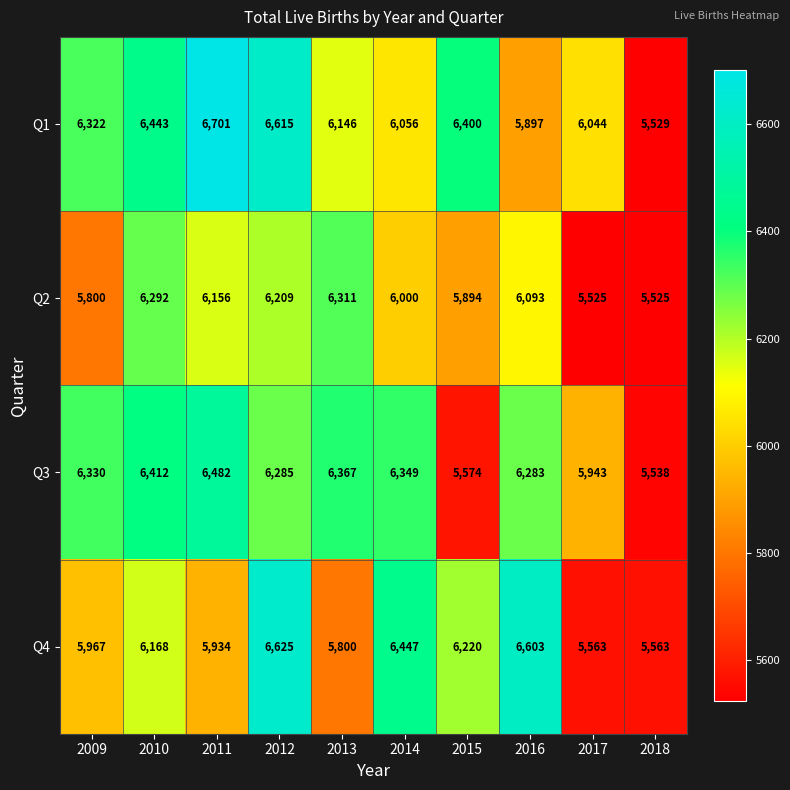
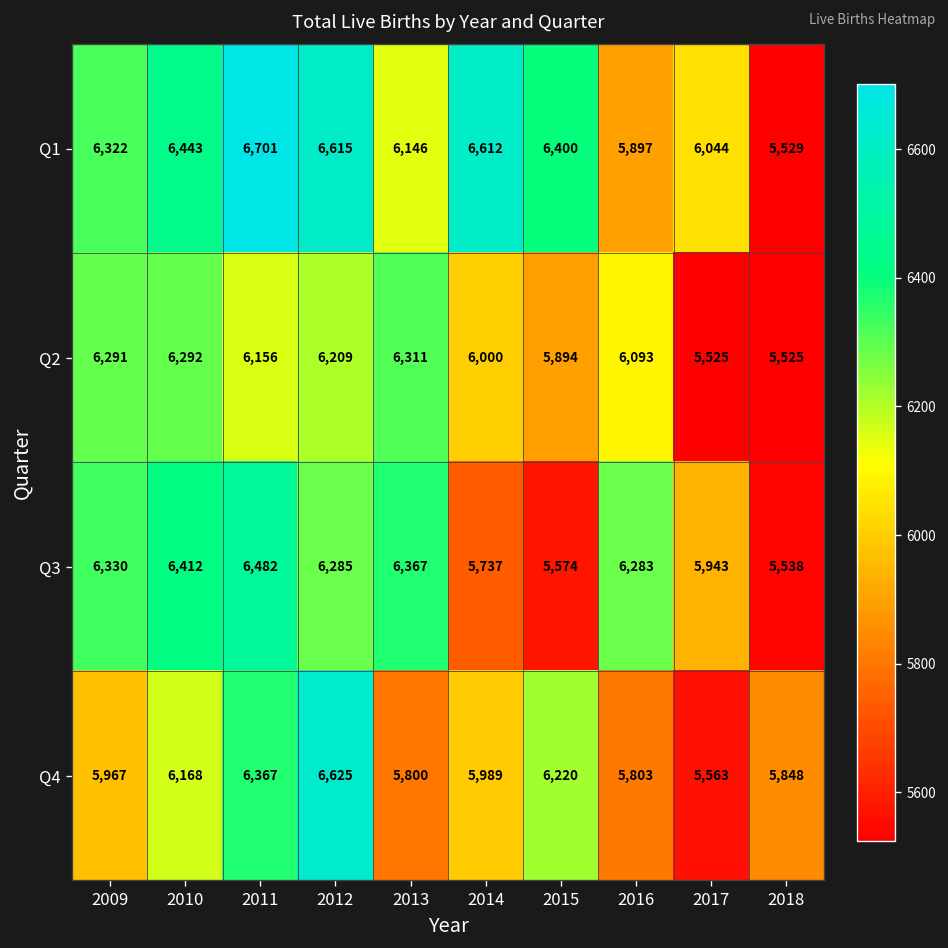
Q1, 2014: 6,056 -> 6,612
Q2, 2009: 5,800 -> 6,291
Q3, 2014: 6,349 -> 5,737
Q4, 2011: 5,934 -> 6,367
Q4, 2014: 6,447 -> 5,989
Q4, 2016: 6,603 -> 5,803
Q4, 2018: 5,563 -> 5,848
